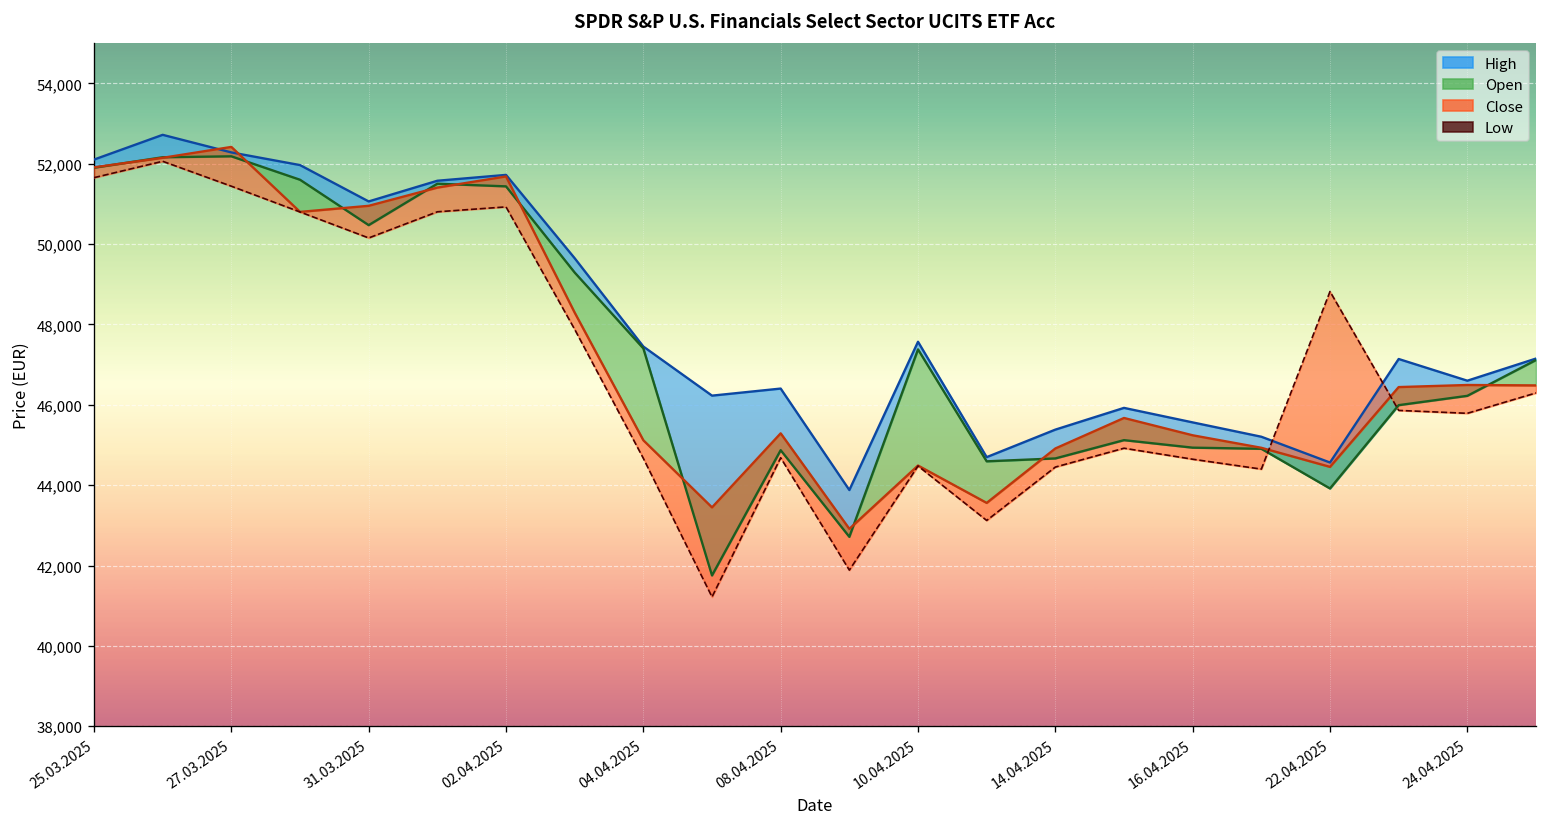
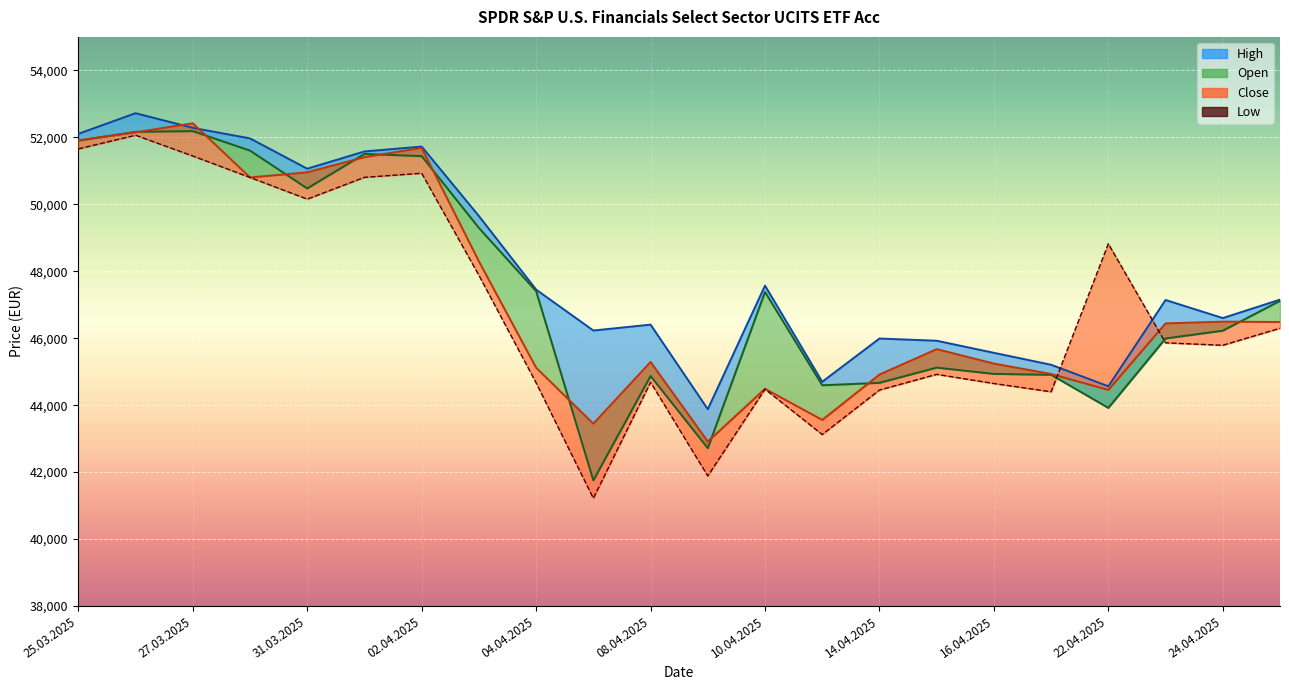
High, 14.04.2025: 45,400 -> 46,000
